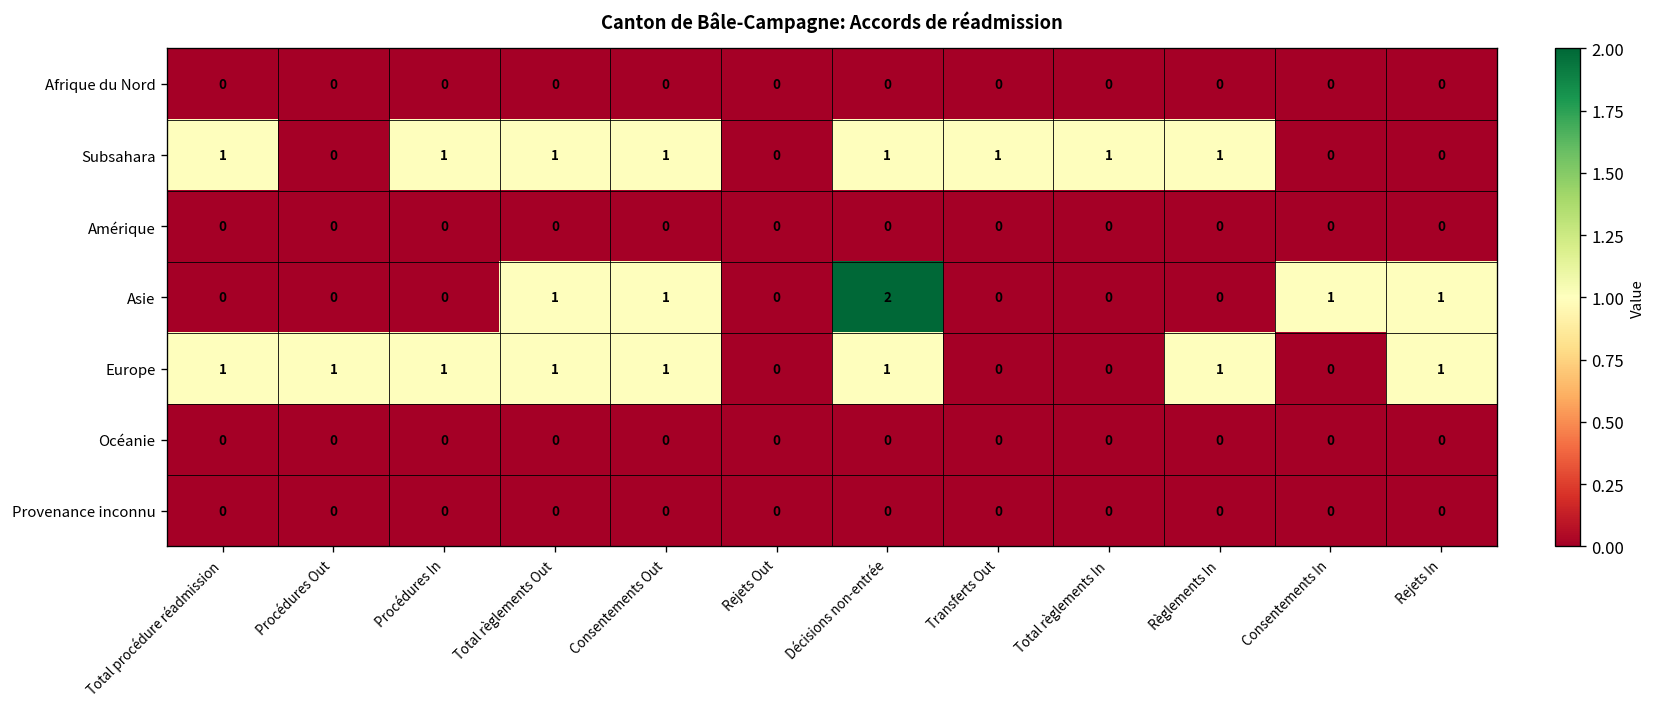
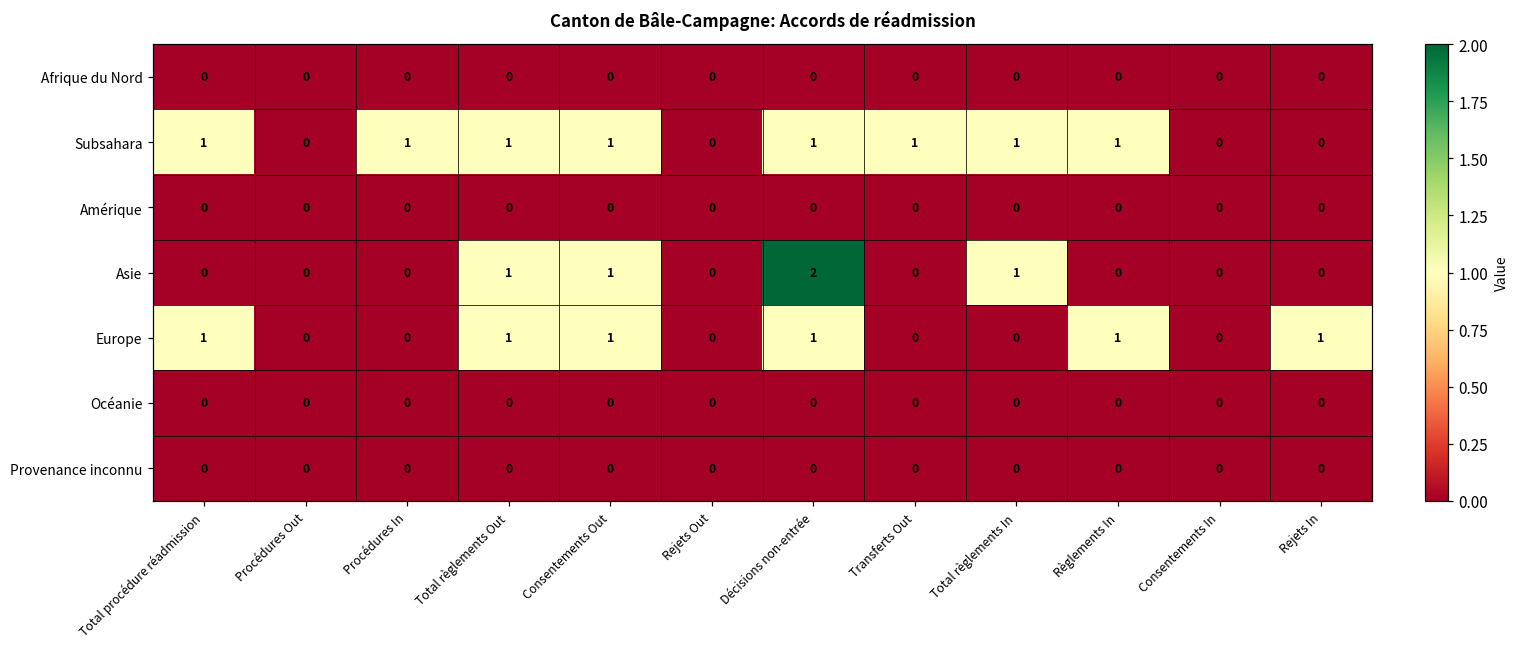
Asie, Total règlements In: 0 -> 1
Asie, Consentements In: 1 -> 0
Asie, Rejets In: 1 -> 0
Europe, Procédures Out: 1 -> 0
Europe, Procédures In: 1 -> 0
